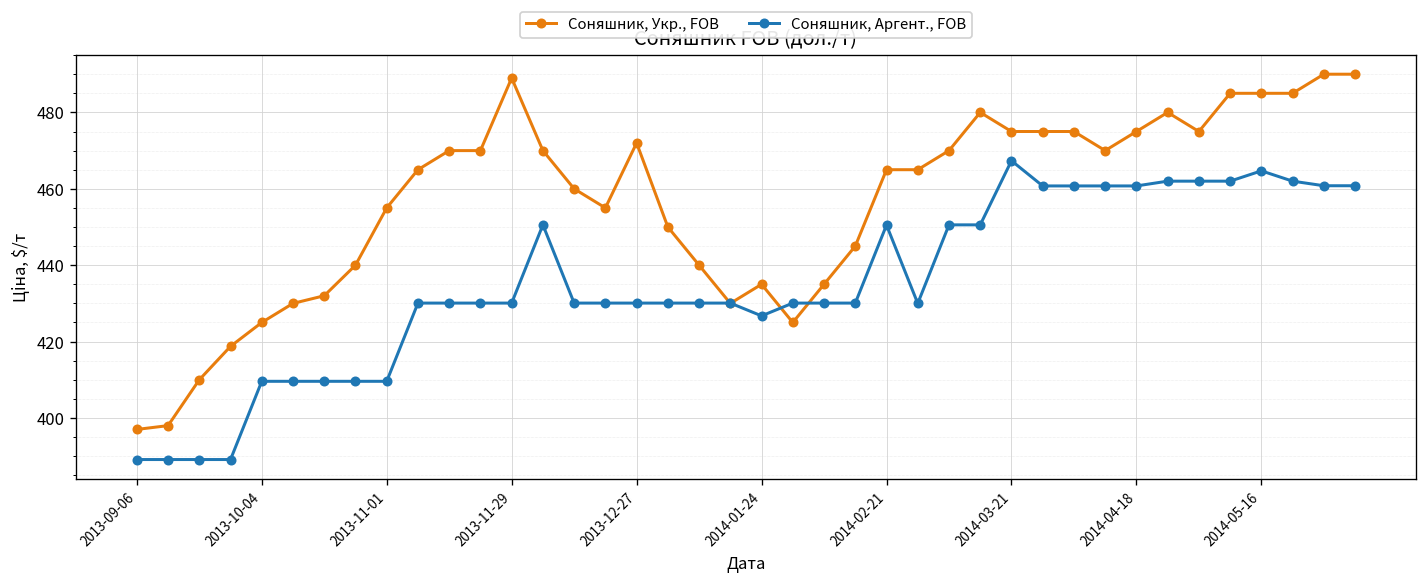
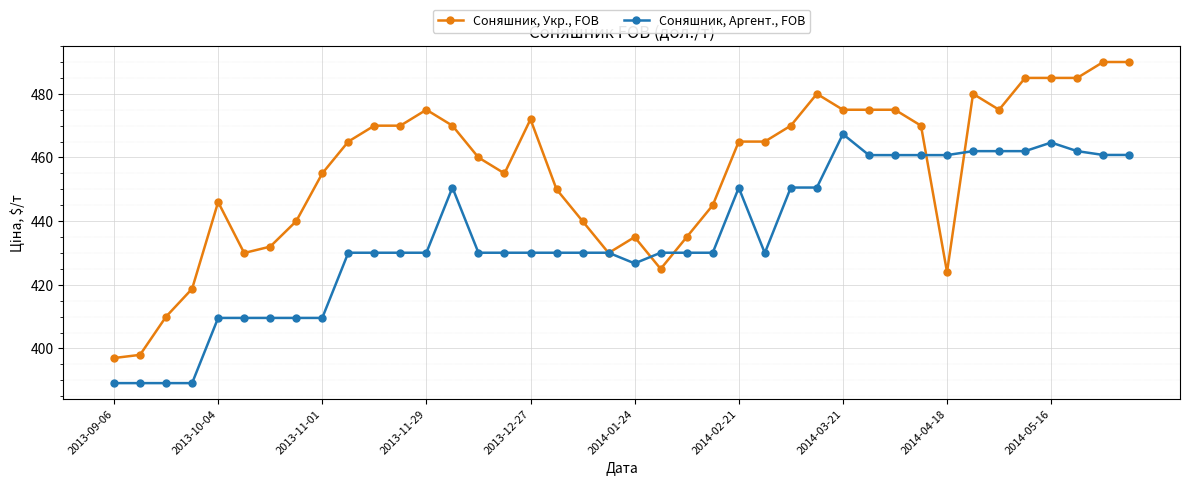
Соняшник, Укр., FOB, 2013-10-04: 425 -> 446
Соняшник, Укр., FOB, 2013-11-29: 489 -> 475
Соняшник, Укр., FOB, 2014-04-18: 475 -> 424
